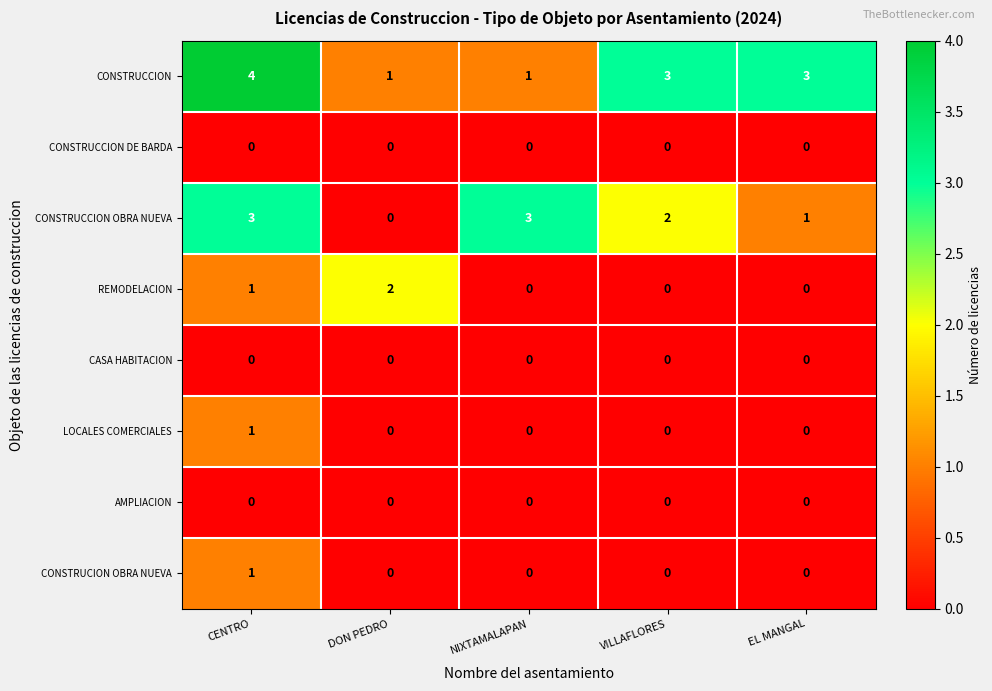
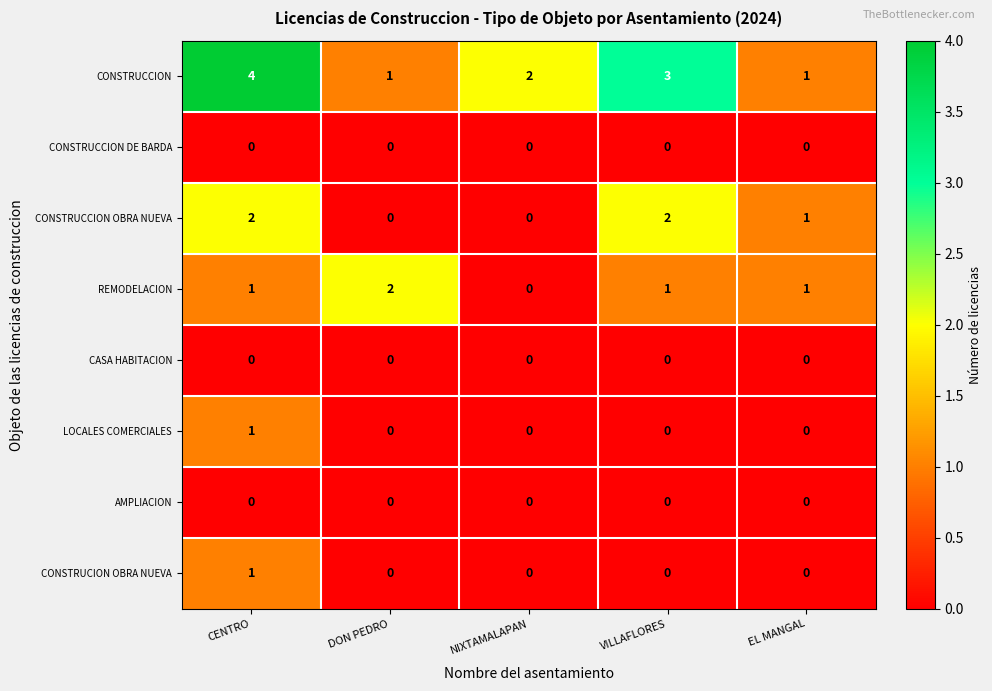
CONSTRUCCION, NIXTAMALAPAN: 1 -> 2
CONSTRUCCION, EL MANGAL: 3 -> 1
CONSTRUCCION OBRA NUEVA, CENTRO: 3 -> 2
CONSTRUCCION OBRA NUEVA, NIXTAMALAPAN: 3 -> 0
REMODELACION, VILLAFLORES: 0 -> 1
REMODELACION, EL MANGAL: 0 -> 1
